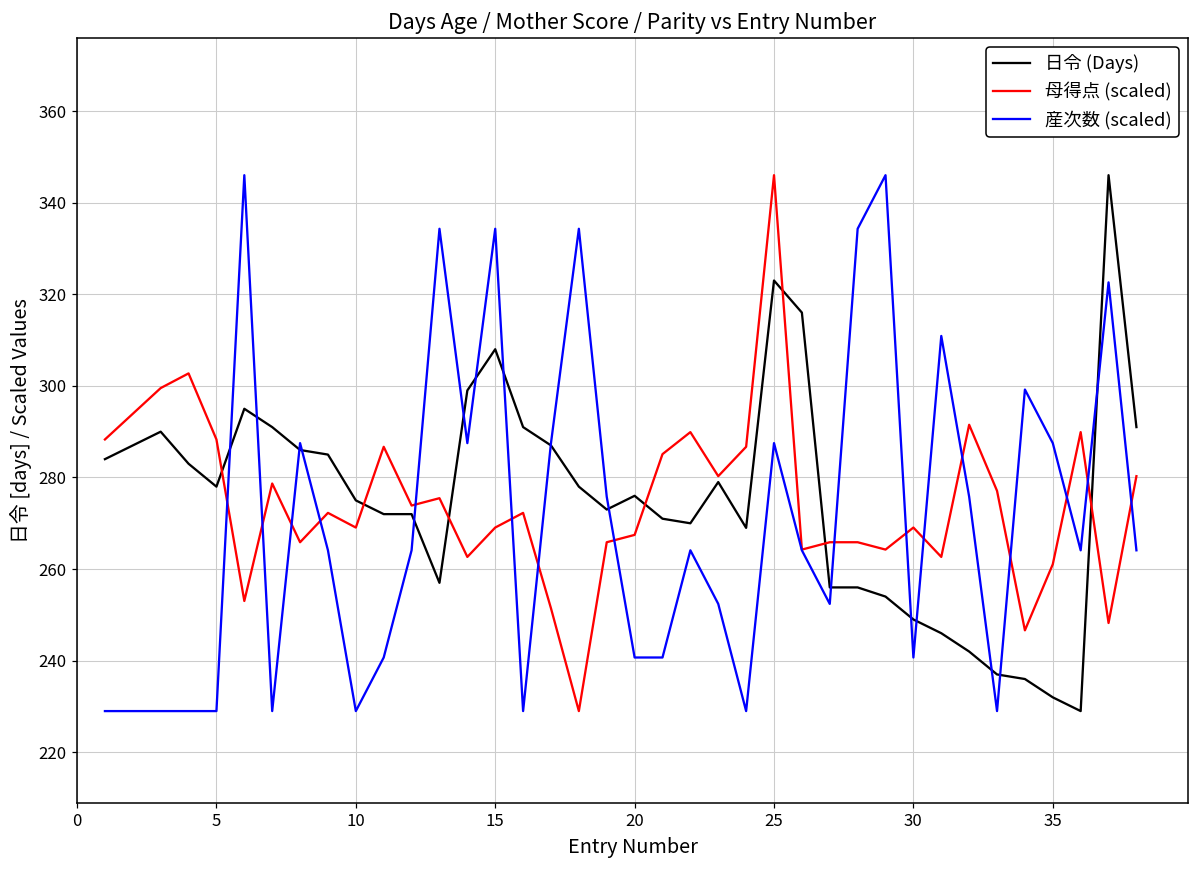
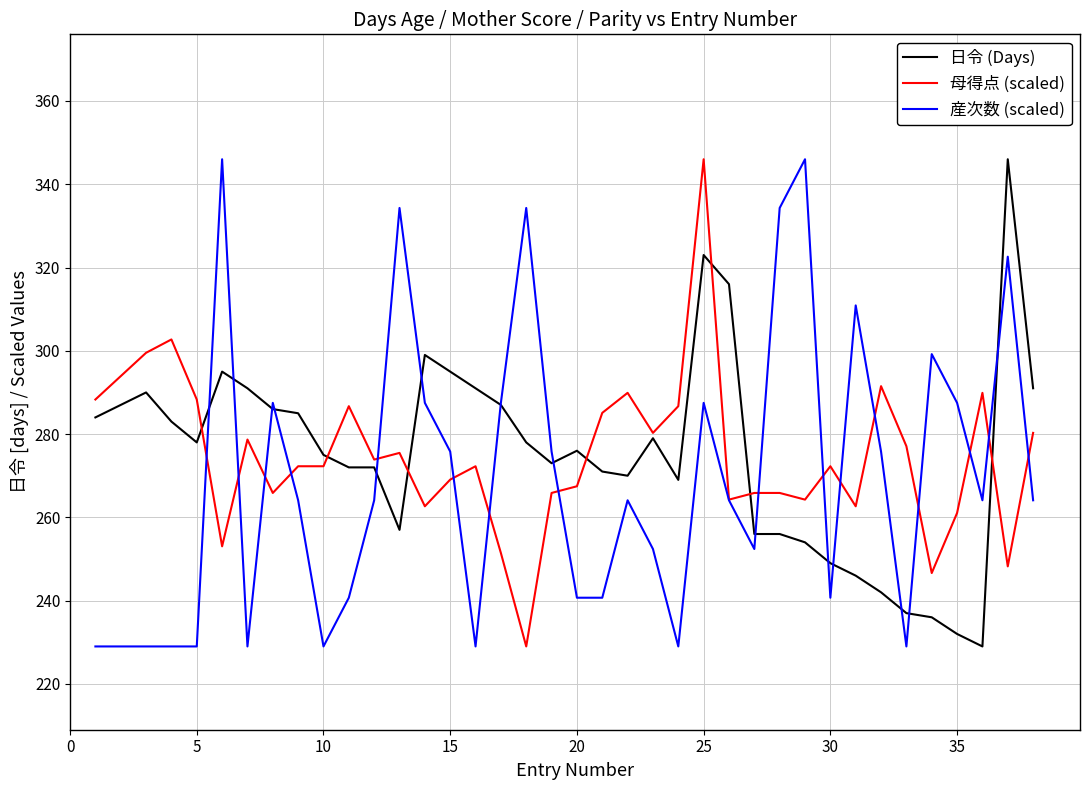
母得点 (scaled), 10: 269 -> 272
日令 (Days), 15: 308 -> 295
産次数 (scaled), 15: 334 -> 276
母得点 (scaled), 30: 269 -> 272
